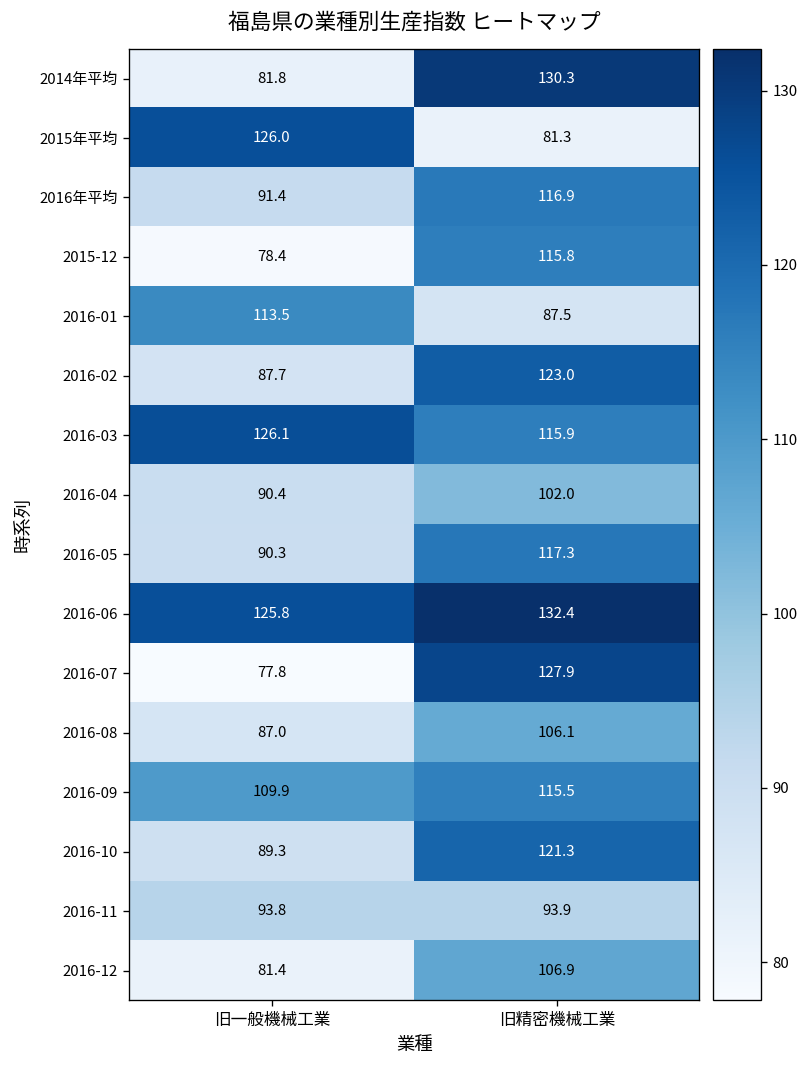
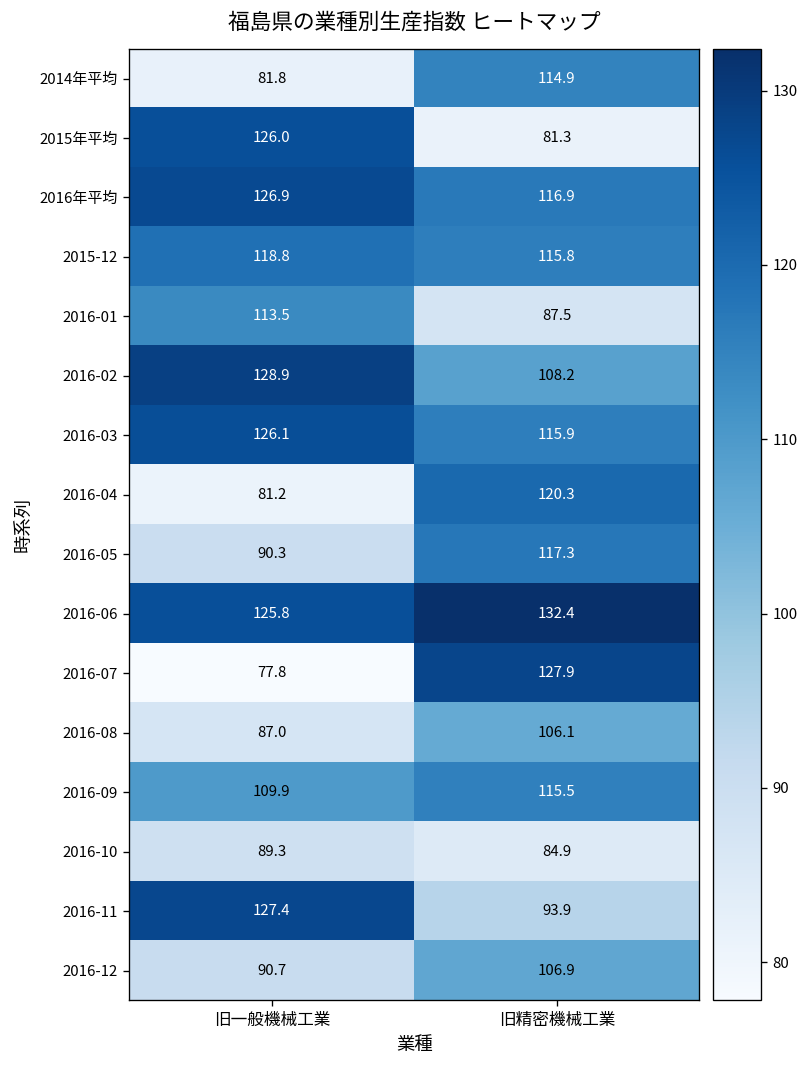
2014年平均, 旧精密機械工業: 130.3 -> 114.9
2016年平均, 旧一般機械工業: 91.4 -> 126.9
2015-12, 旧一般機械工業: 78.4 -> 118.8
2016-02, 旧一般機械工業: 87.7 -> 128.9
2016-02, 旧精密機械工業: 123.0 -> 108.2
2016-04, 旧一般機械工業: 90.4 -> 81.2
2016-04, 旧精密機械工業: 102.0 -> 120.3
2016-10, 旧精密機械工業: 121.3 -> 84.9
2016-11, 旧一般機械工業: 93.8 -> 127.4
2016-12, 旧一般機械工業: 81.4 -> 90.7
